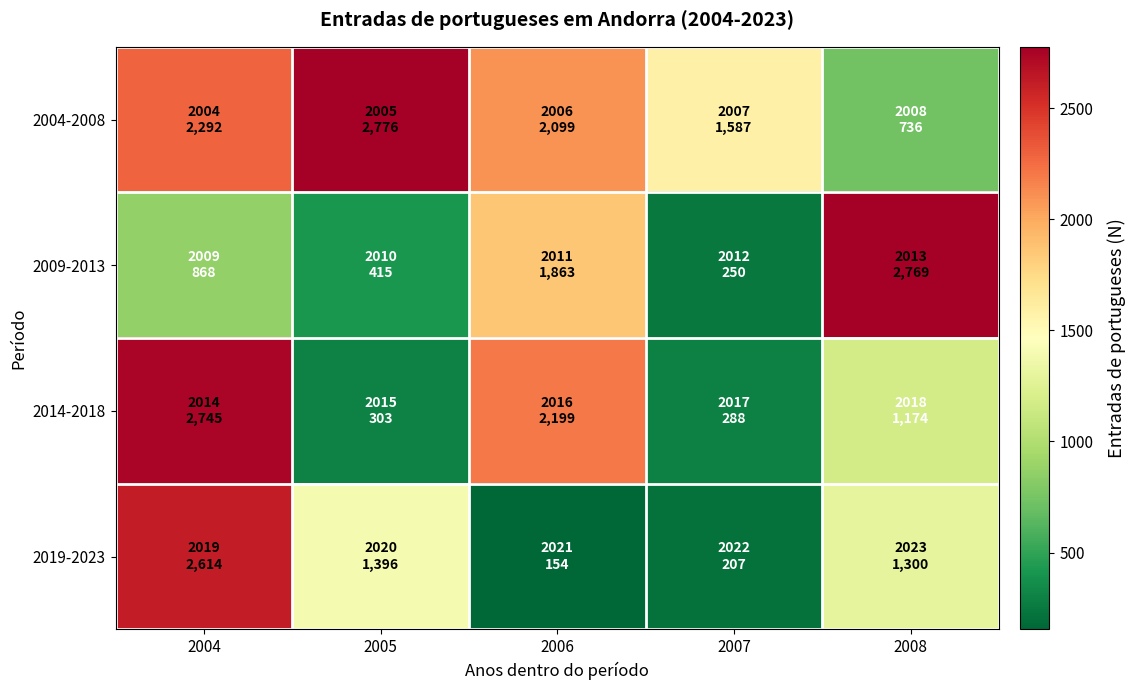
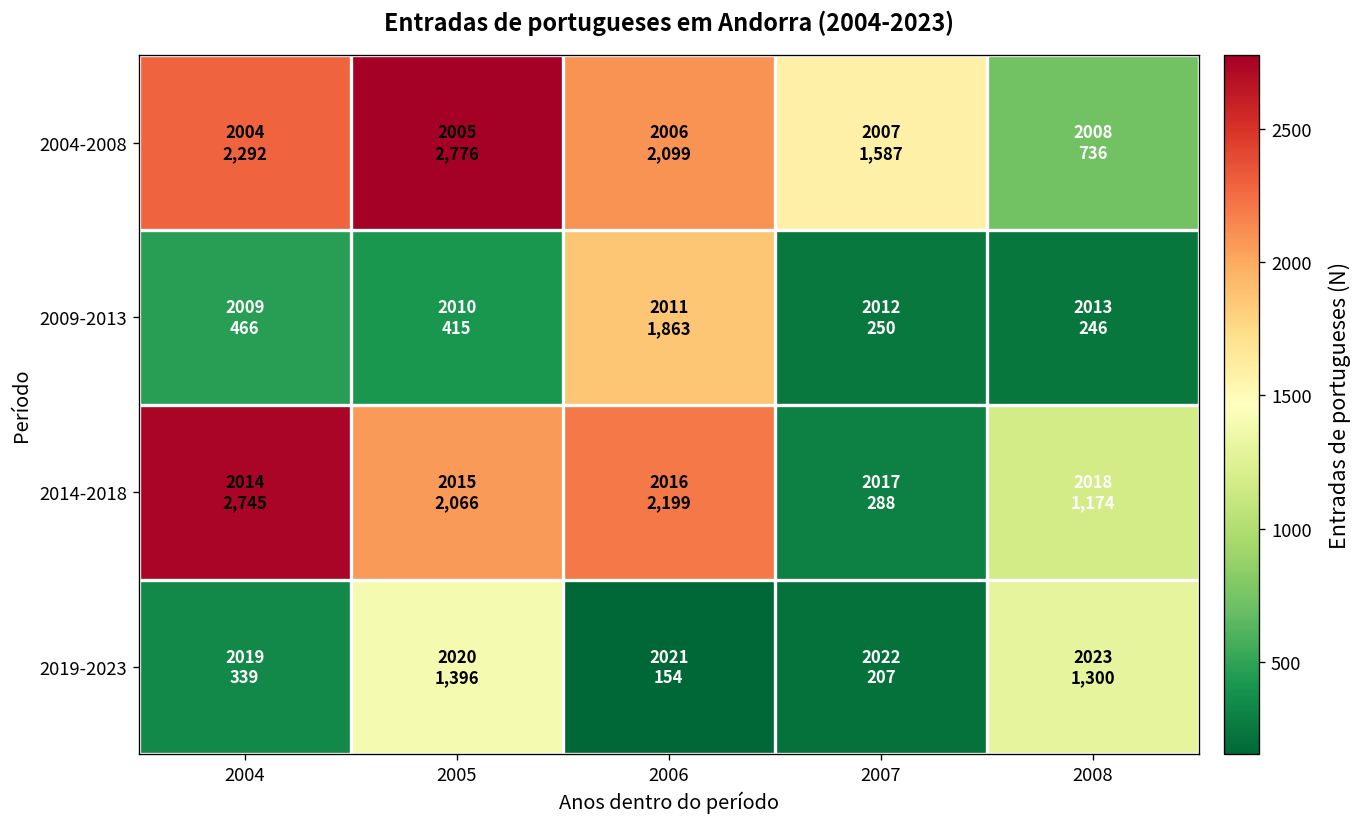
2009-2013, 2004: 868 -> 466
2009-2013, 2008: 2,769 -> 246
2014-2018, 2005: 303 -> 2,066
2019-2023, 2004: 2,614 -> 339
